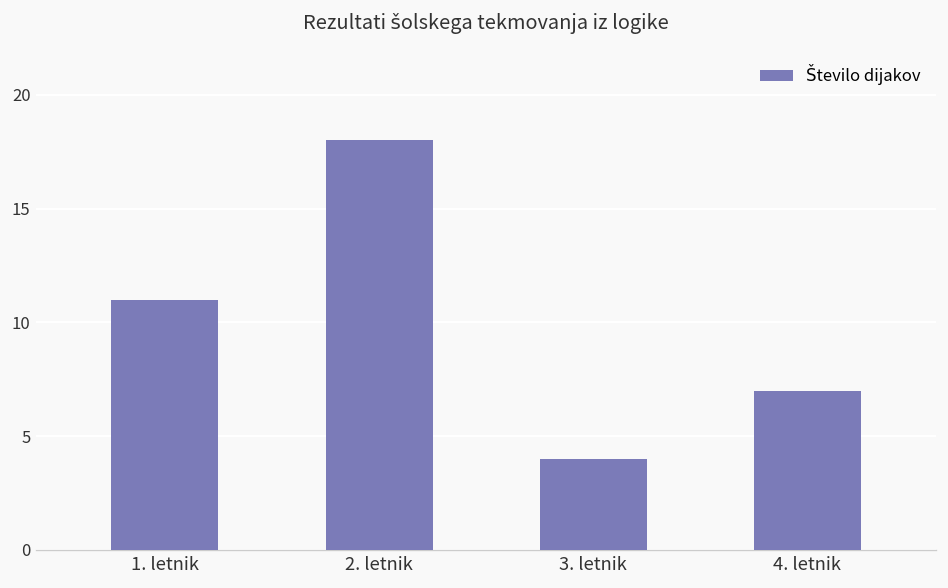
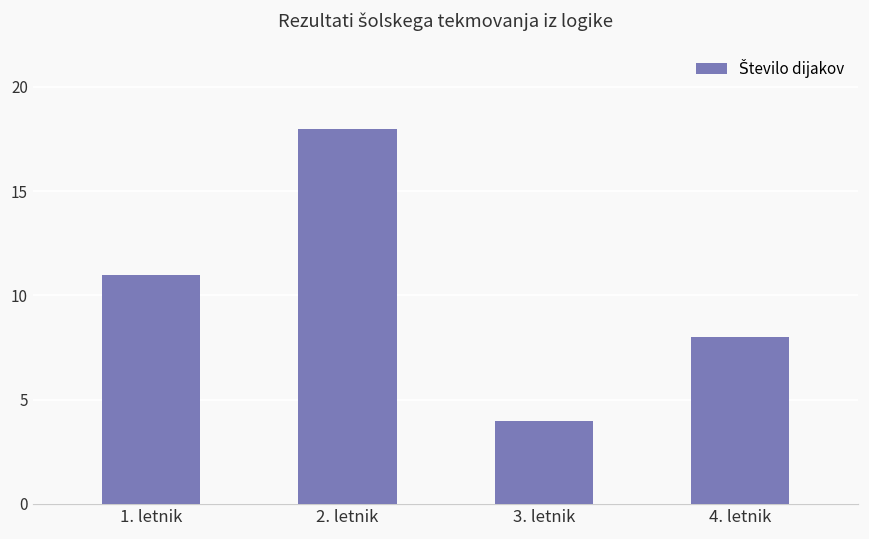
4. letnik: 7 -> 8
